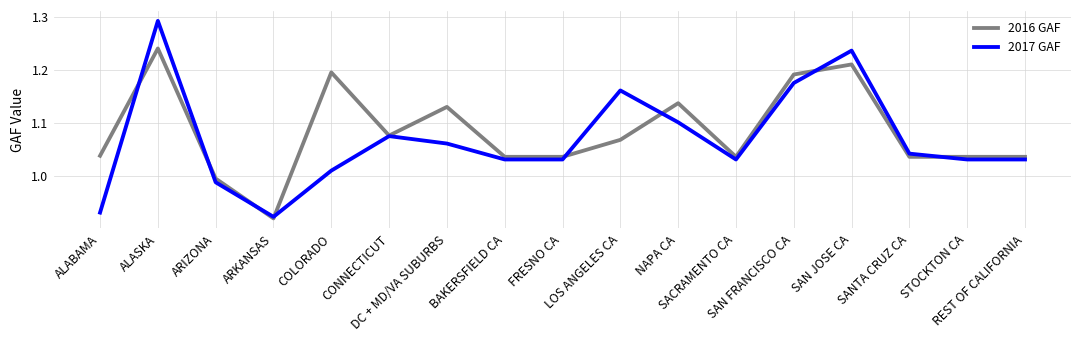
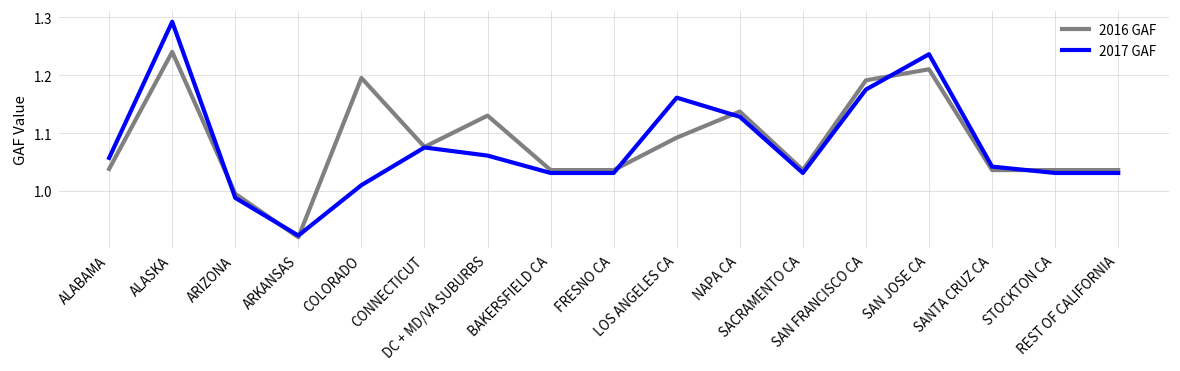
2017 GAF, ALABAMA: 0.93 -> 1.06
2016 GAF, LOS ANGELES CA: 1.07 -> 1.09
2017 GAF, NAPA CA: 1.10 -> 1.13
